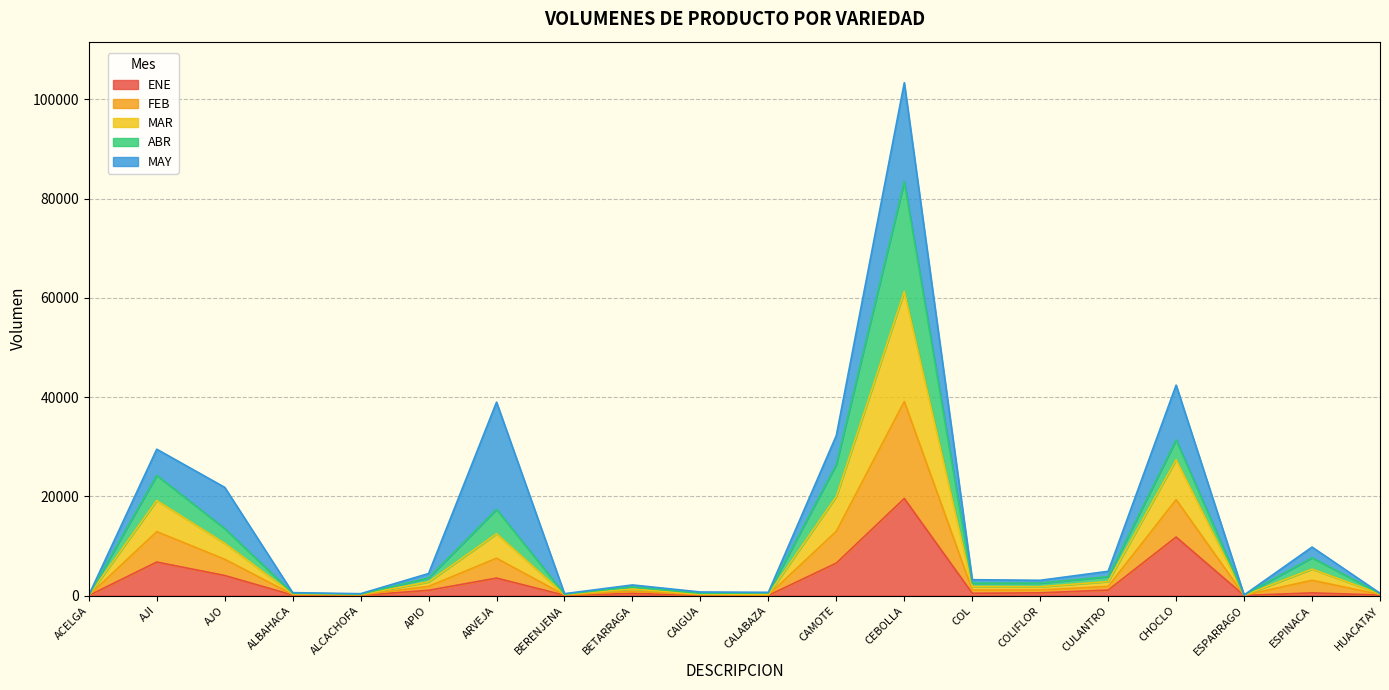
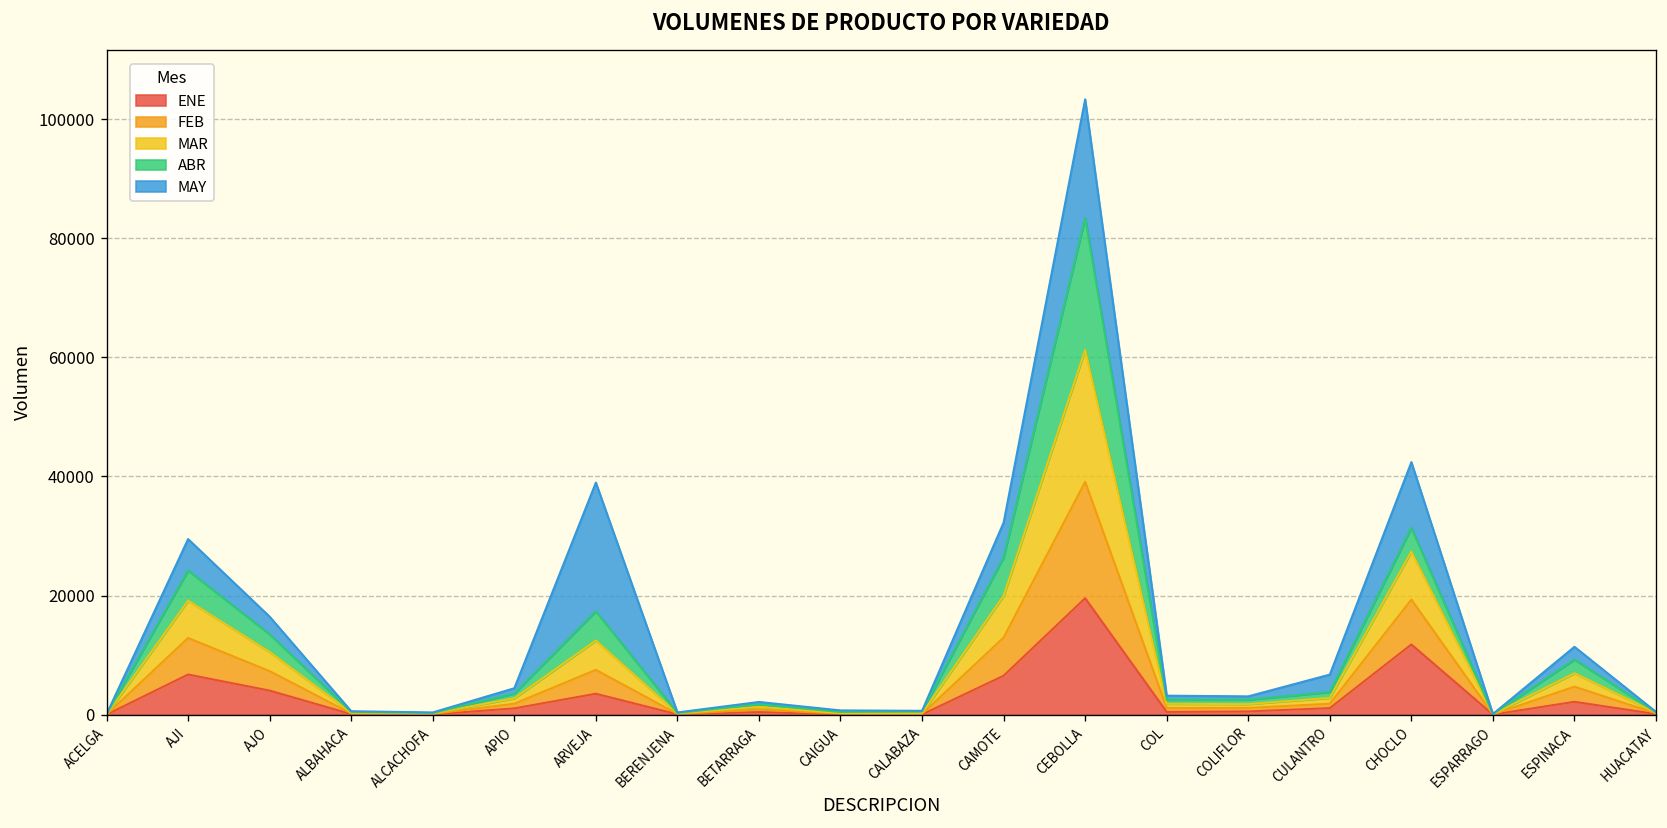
MAY, AJO: 8000 -> 3000
MAY, CULANTRO: 1000 -> 3000
ENE, ESPINACA: 1000 -> 2000
